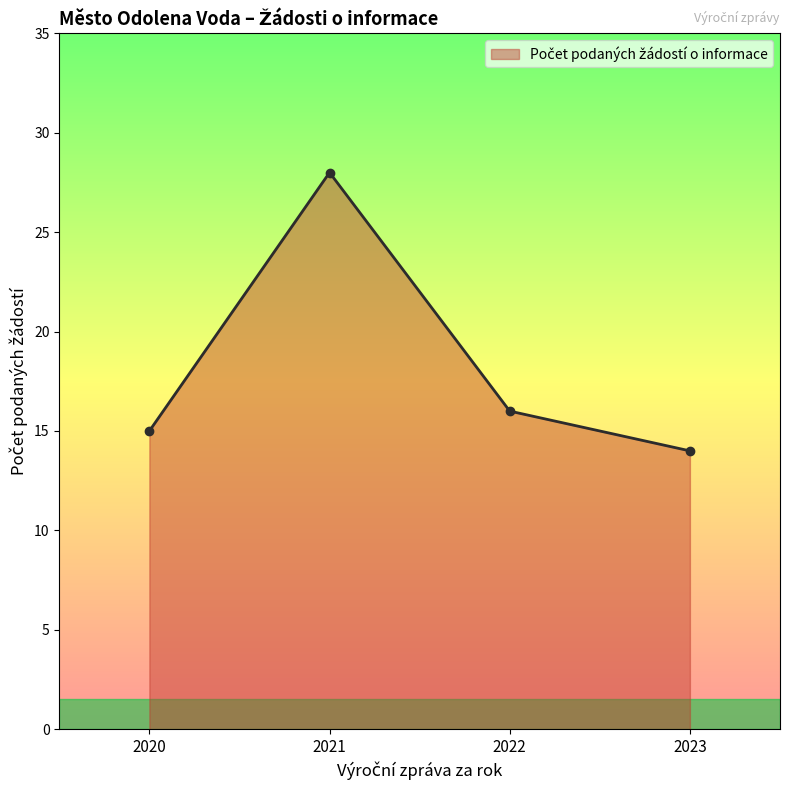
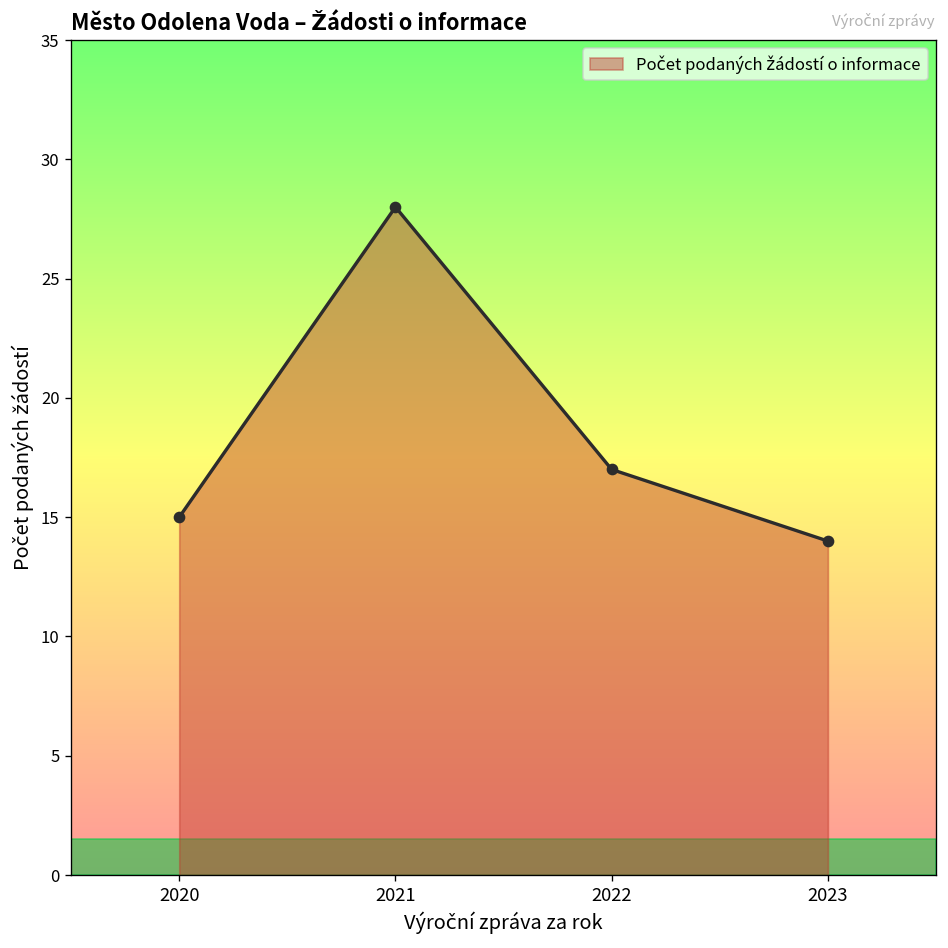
2022: 16 -> 17
